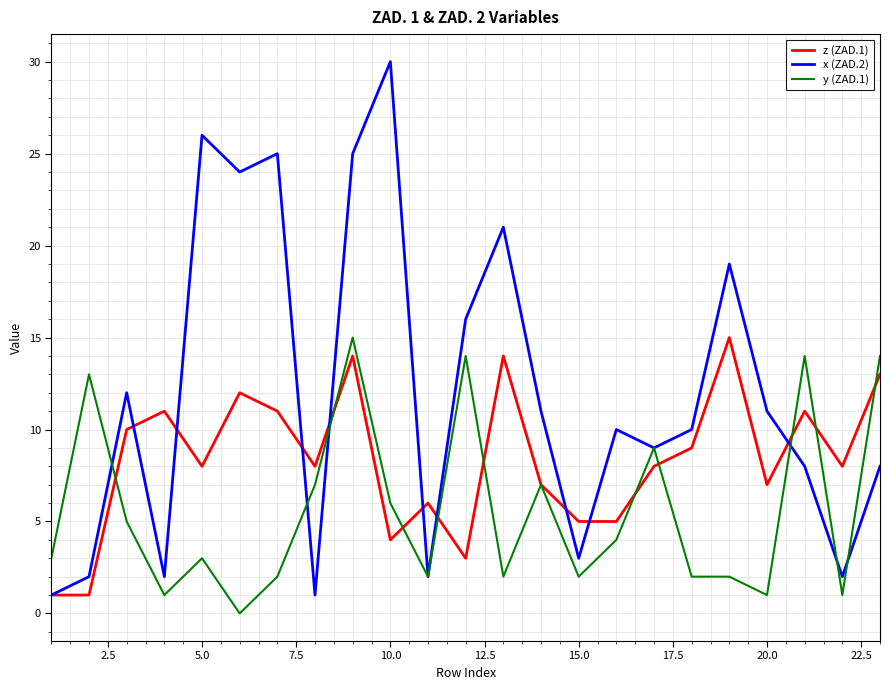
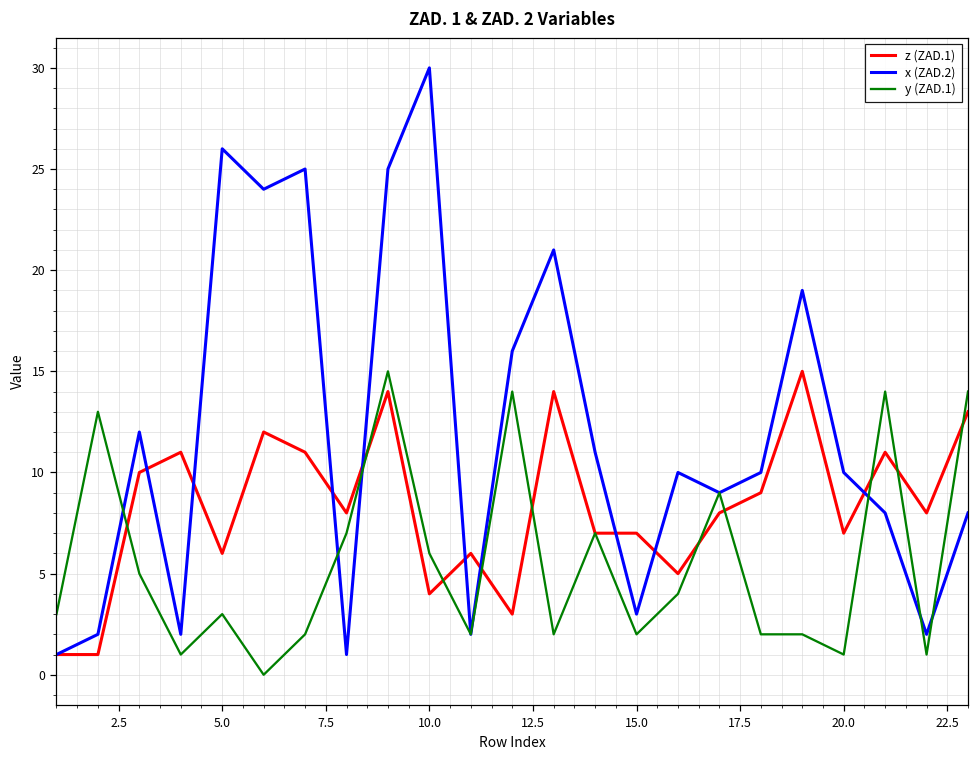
z (ZAD.1), 5.0: 8 -> 6
z (ZAD.1), 15.0: 5 -> 7
x (ZAD.2), 20.0: 11 -> 10
